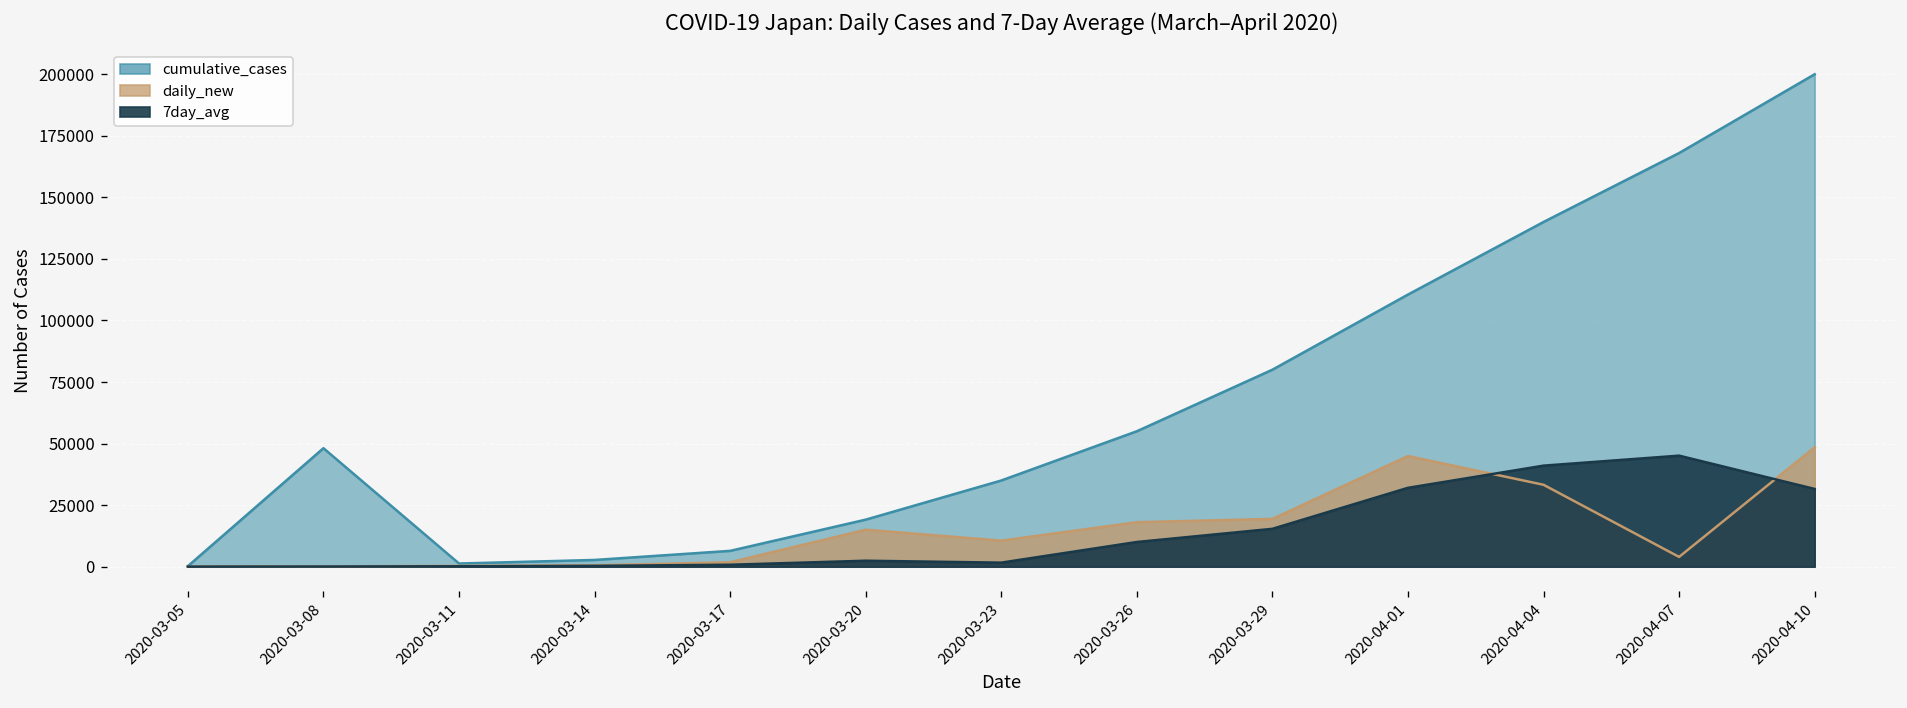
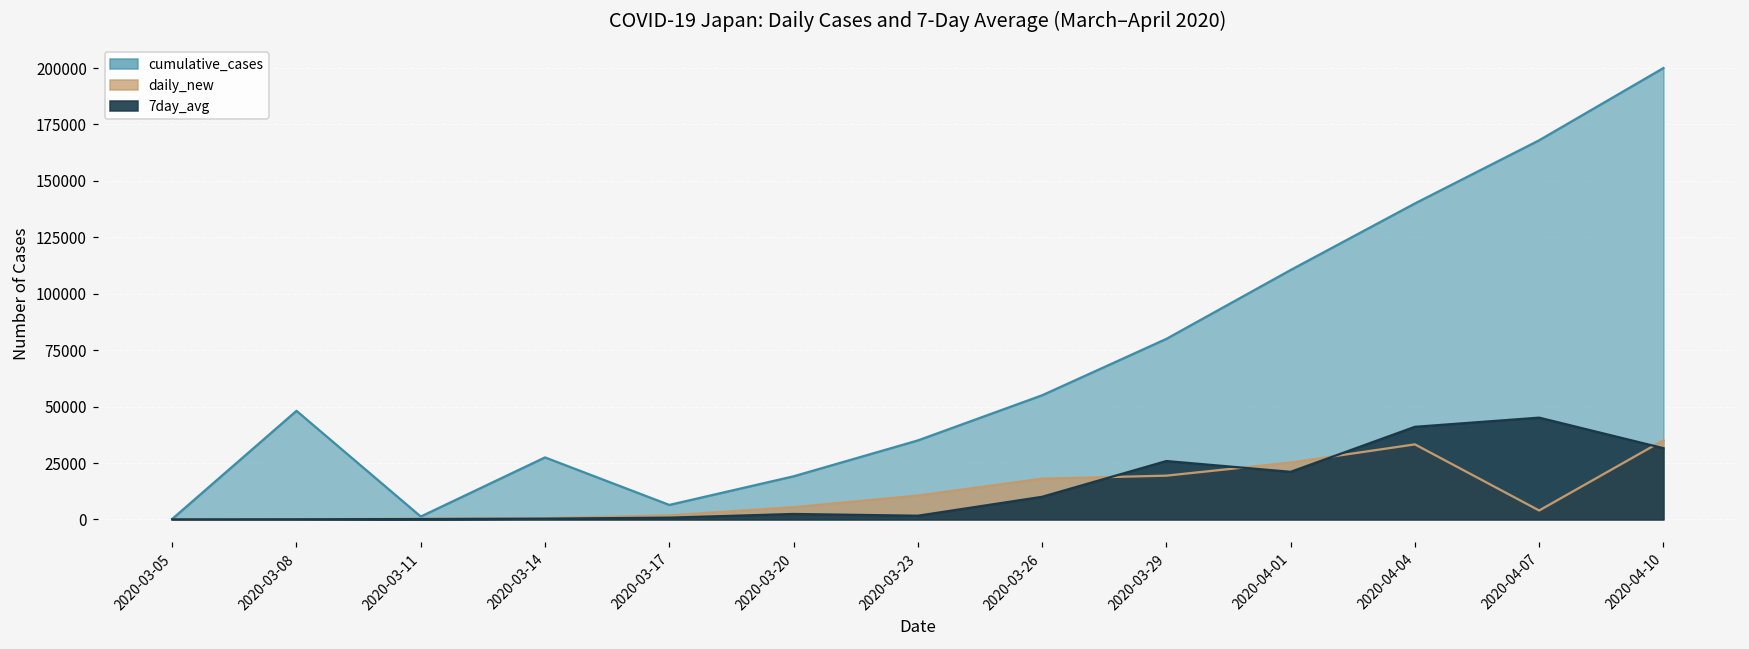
cumulative_cases, 2020-03-14: 3000 -> 27000
daily_new, 2020-03-20: 15000 -> 5000
7day_avg, 2020-03-29: 15000 -> 26000
daily_new, 2020-04-01: 45000 -> 25000
7day_avg, 2020-04-01: 32000 -> 21000
daily_new, 2020-04-10: 48000 -> 35000
